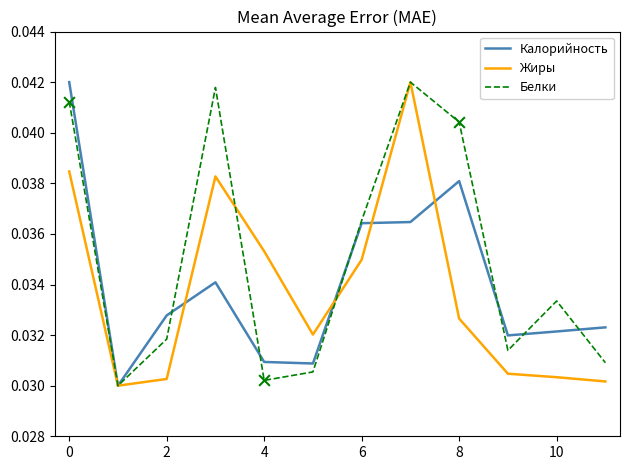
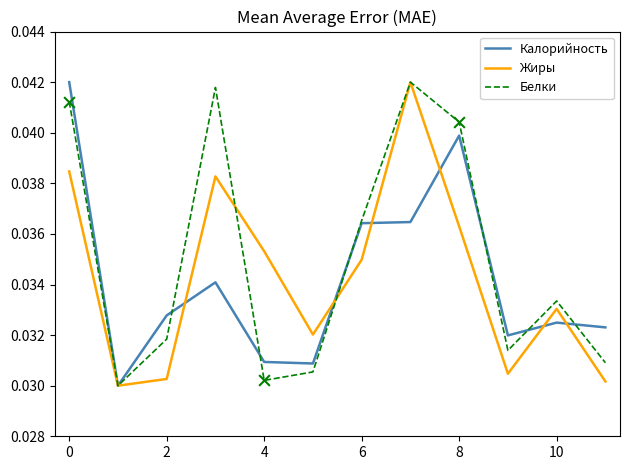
Калорийность, 8: 0.0381 -> 0.0399
Жиры, 8: 0.0327 -> 0.0363
Калорийность, 10: 0.0321 -> 0.0325
Жиры, 10: 0.0303 -> 0.0330
